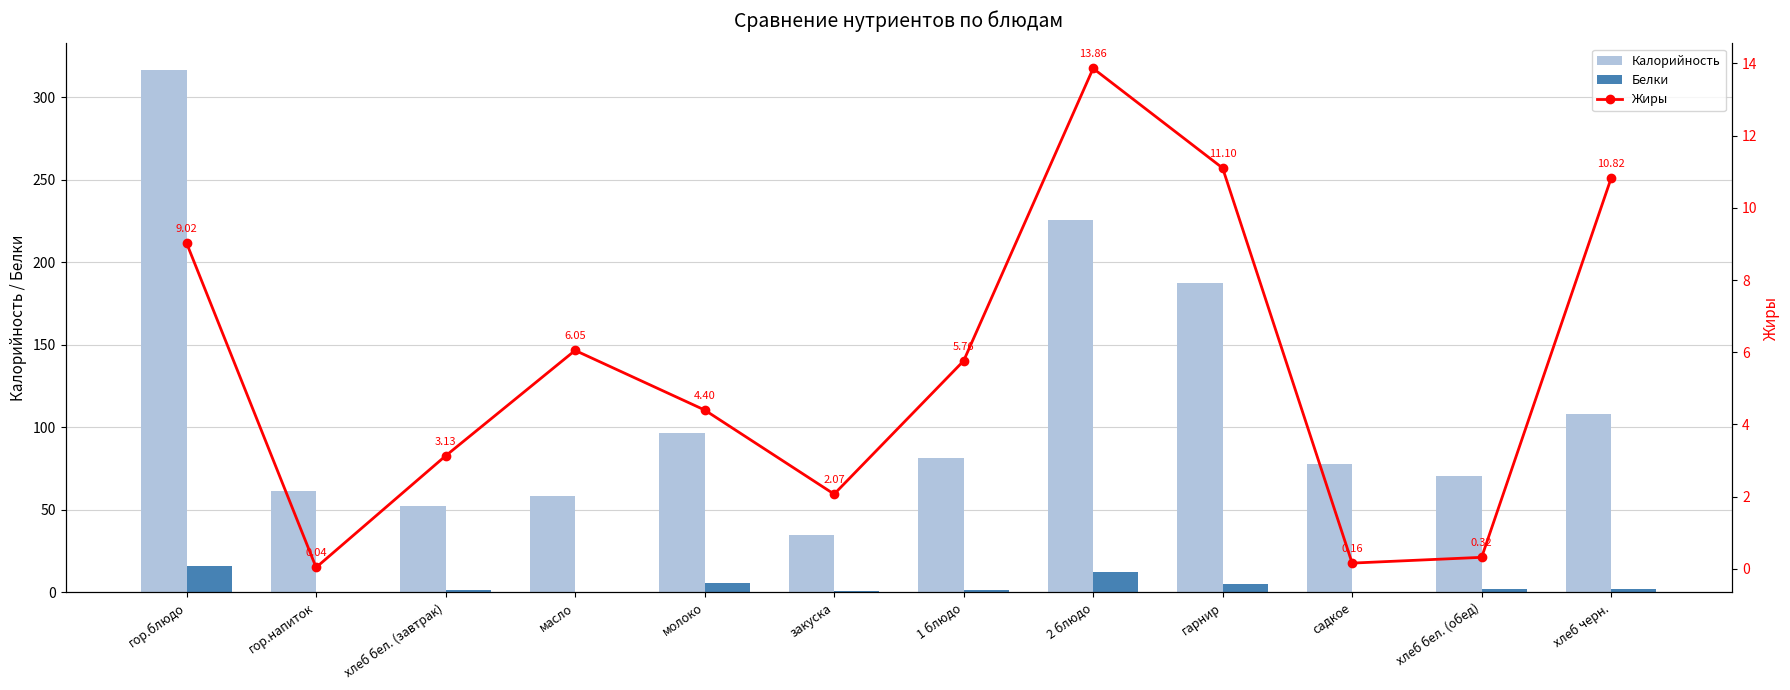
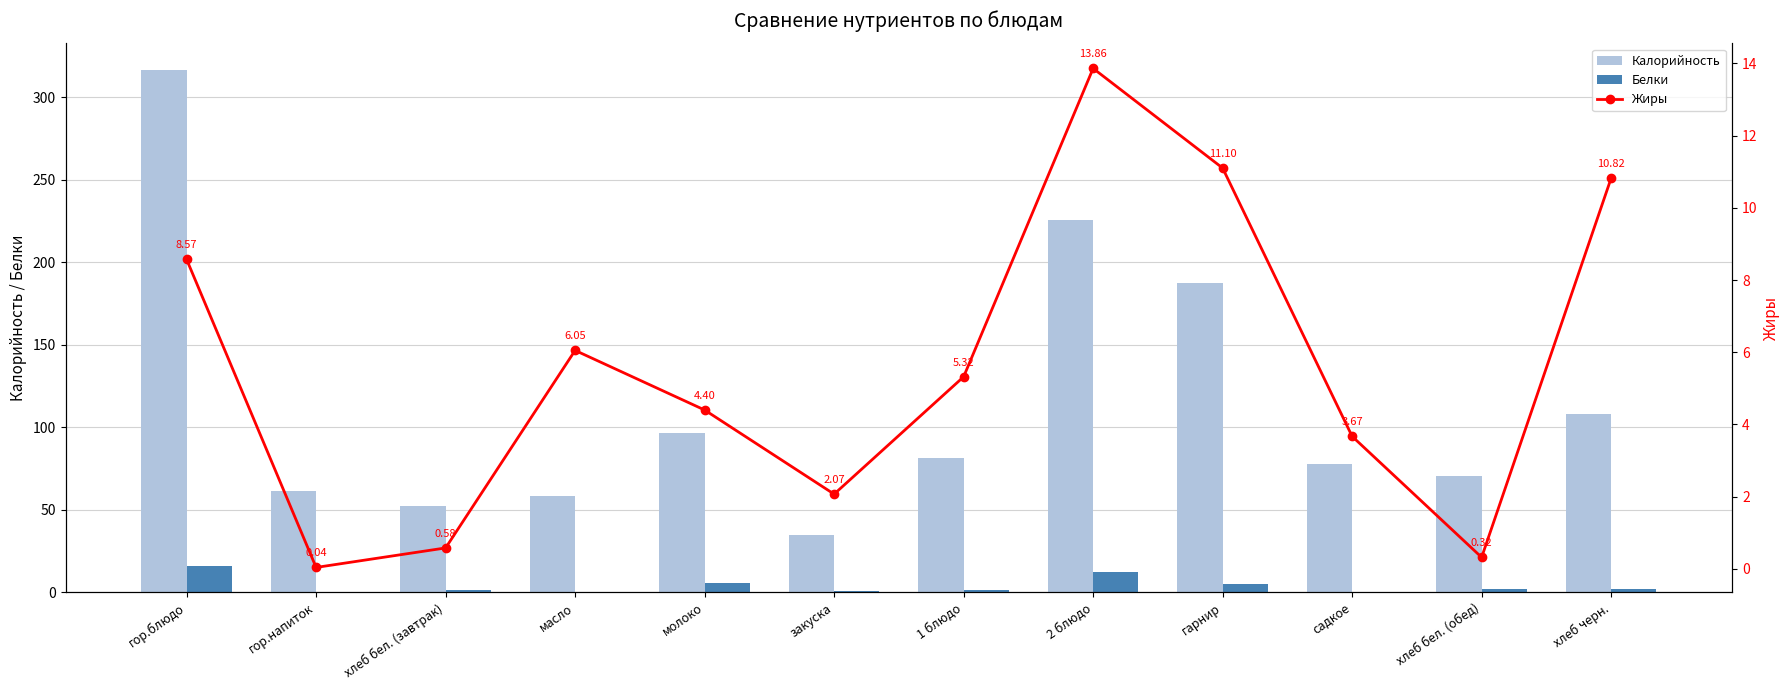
Жиры, гор.блюдо: 9.02 -> 8.57
Жиры, хлеб бел. (завтрак): 3.13 -> 0.58
Жиры, 1 блюдо: 5.76 -> 5.32
Жиры, садкое: 0.16 -> 3.67
